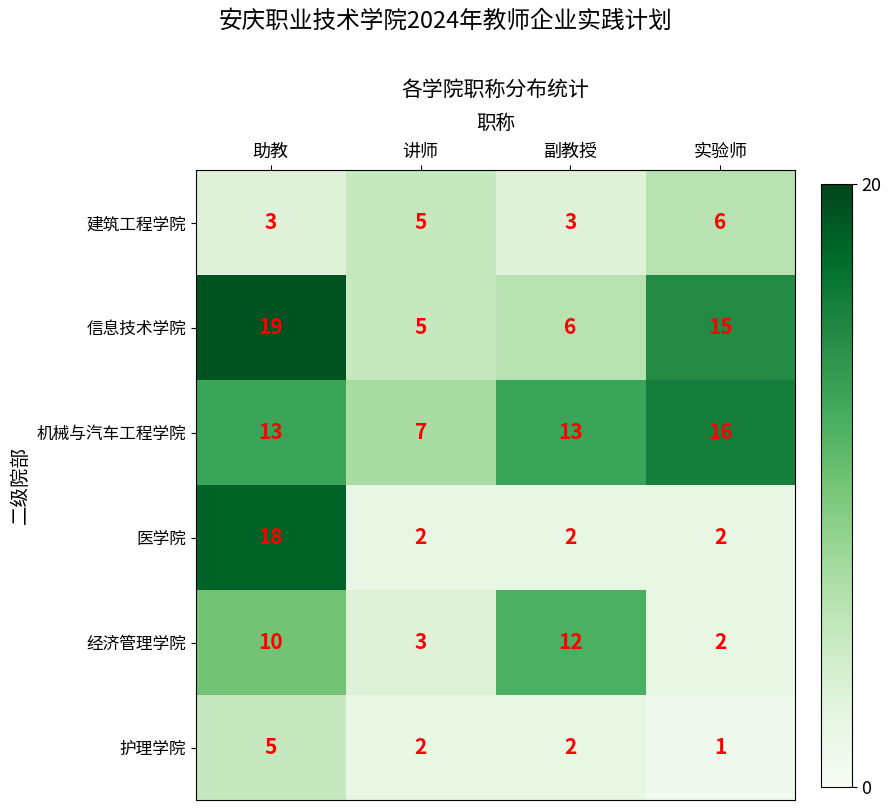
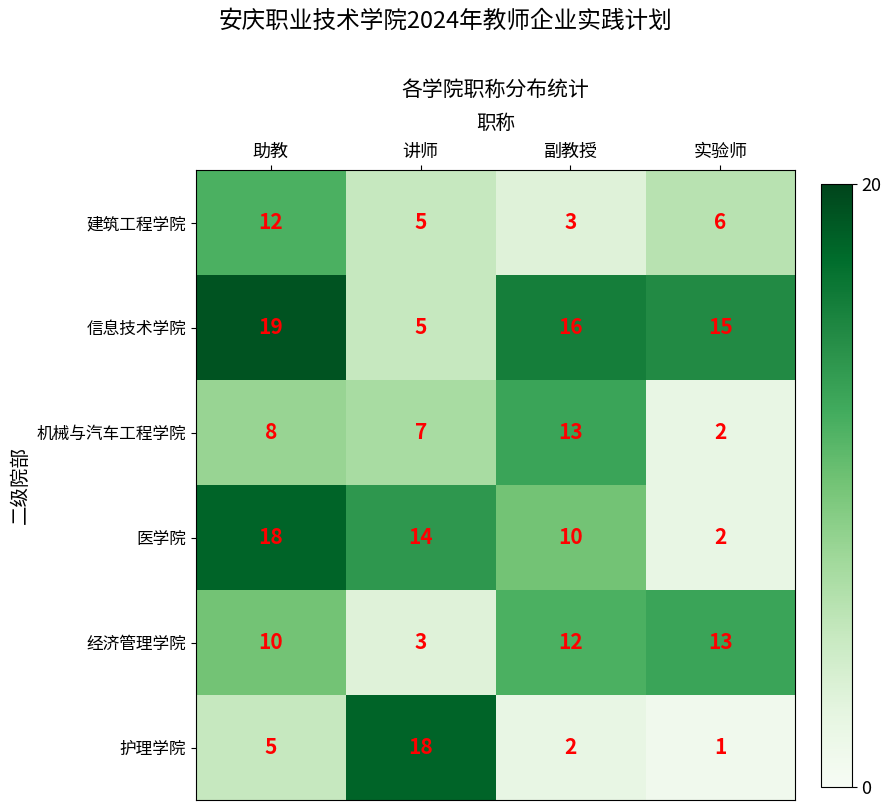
建筑工程学院, 助教: 3 -> 12
信息技术学院, 副教授: 6 -> 16
机械与汽车工程学院, 助教: 13 -> 8
机械与汽车工程学院, 实验师: 16 -> 2
医学院, 讲师: 2 -> 14
医学院, 副教授: 2 -> 10
经济管理学院, 实验师: 2 -> 13
护理学院, 讲师: 2 -> 18
